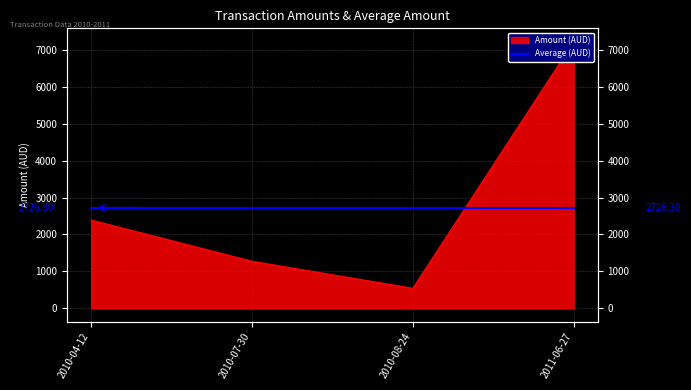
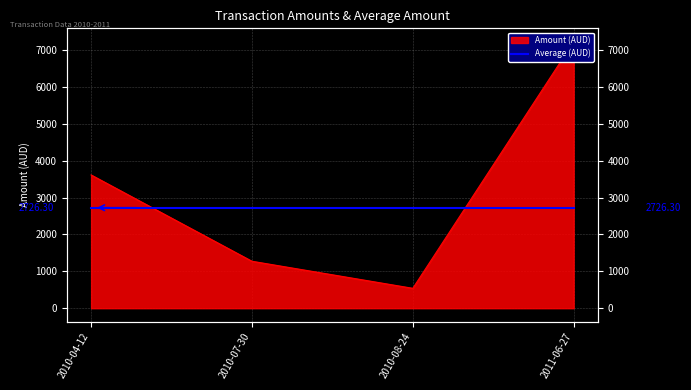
Amount (AUD), 2010-04-12: 2400 -> 3600
